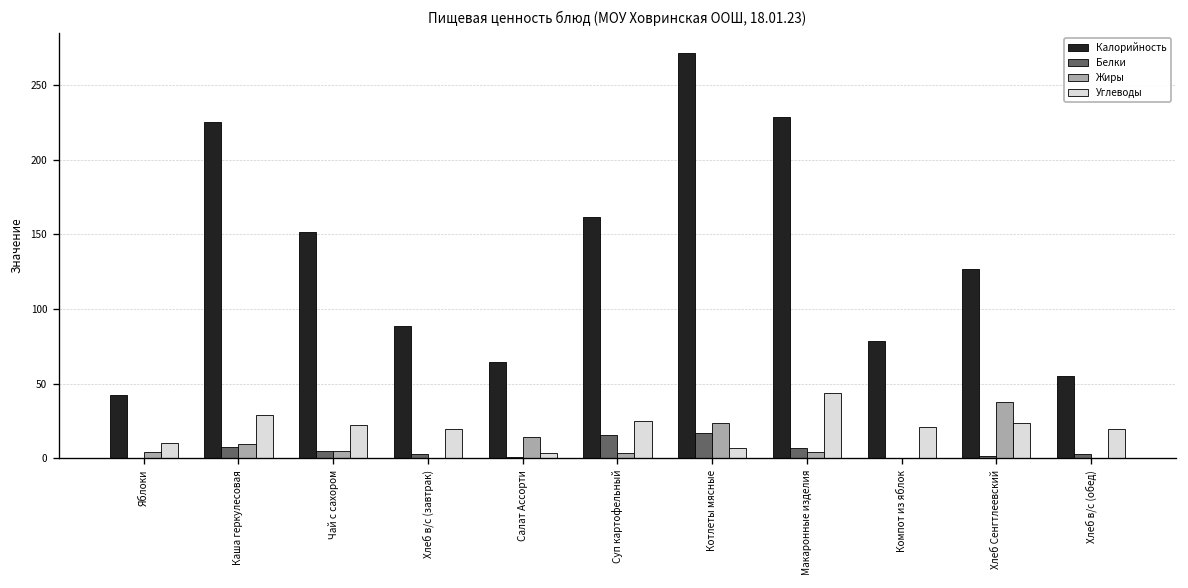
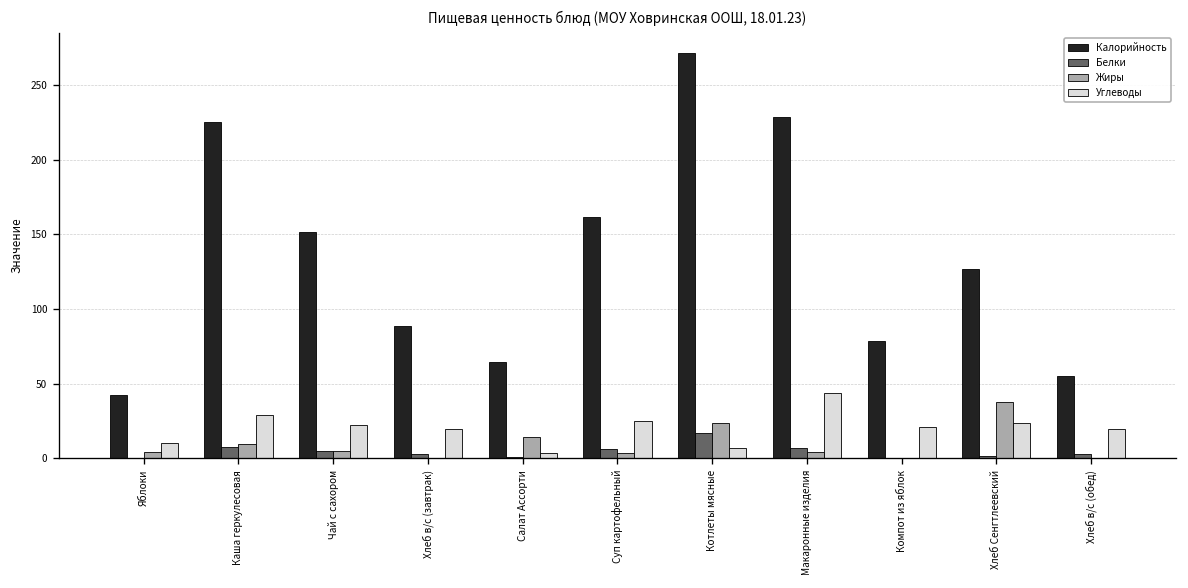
Белки, Суп картофельный: 16 -> 6
